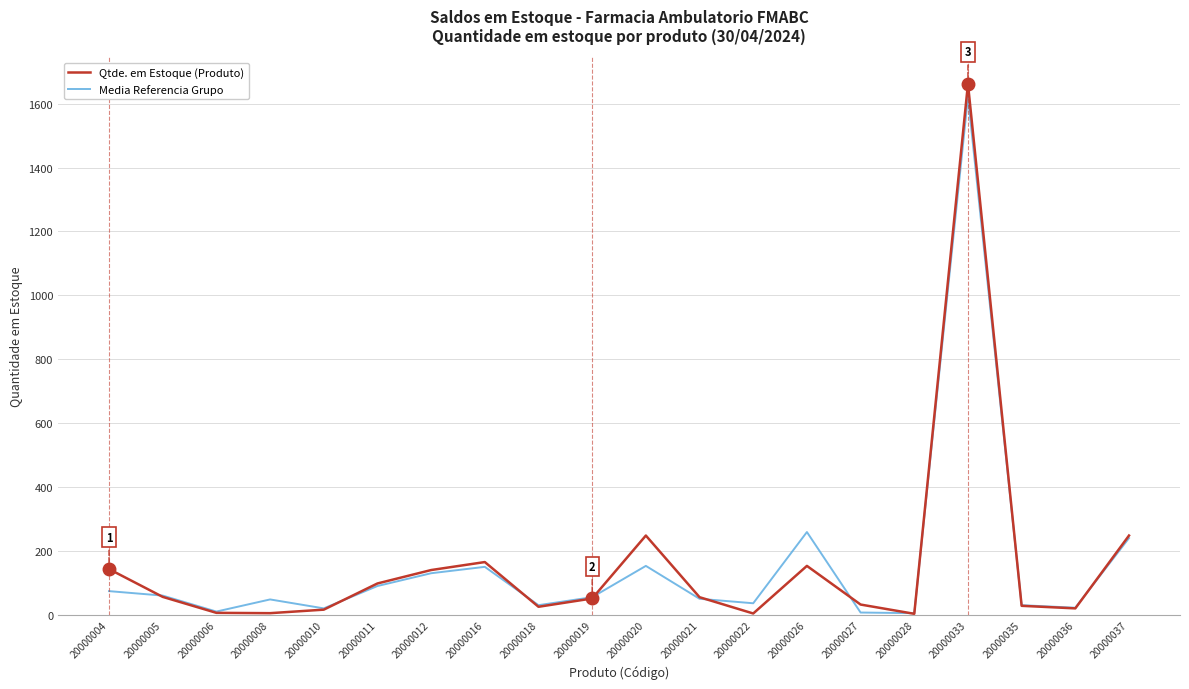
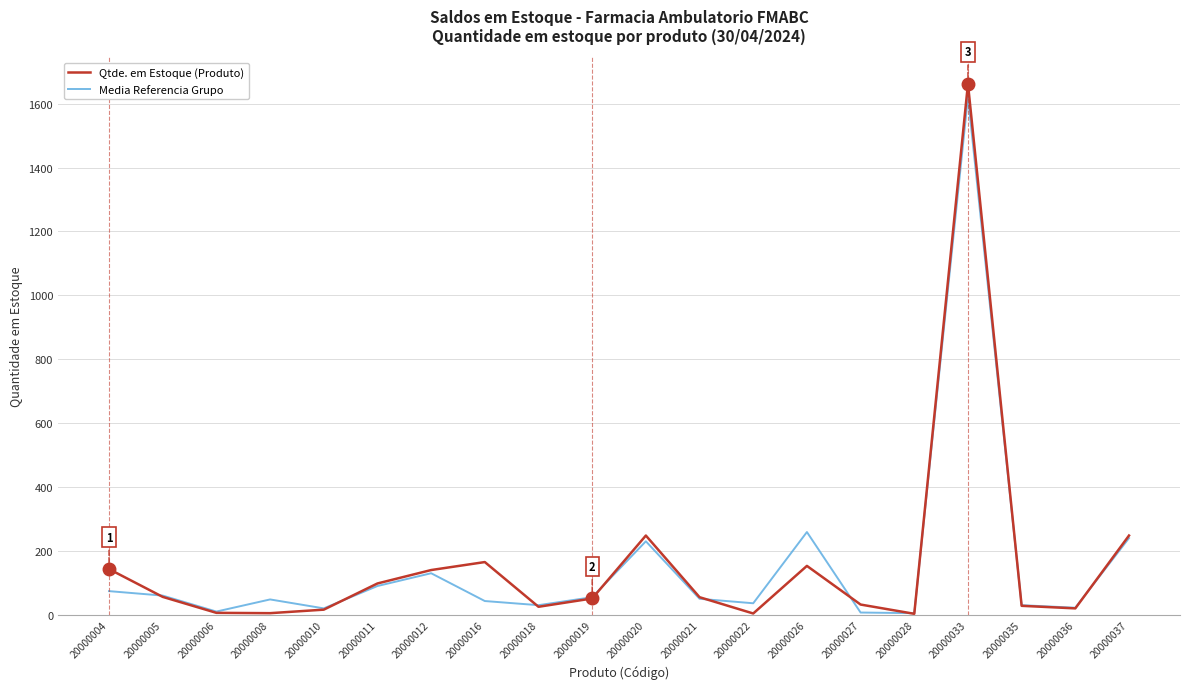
Media Referencia Grupo, 20000016: 150 -> 40
Media Referencia Grupo, 20000020: 150 -> 230
